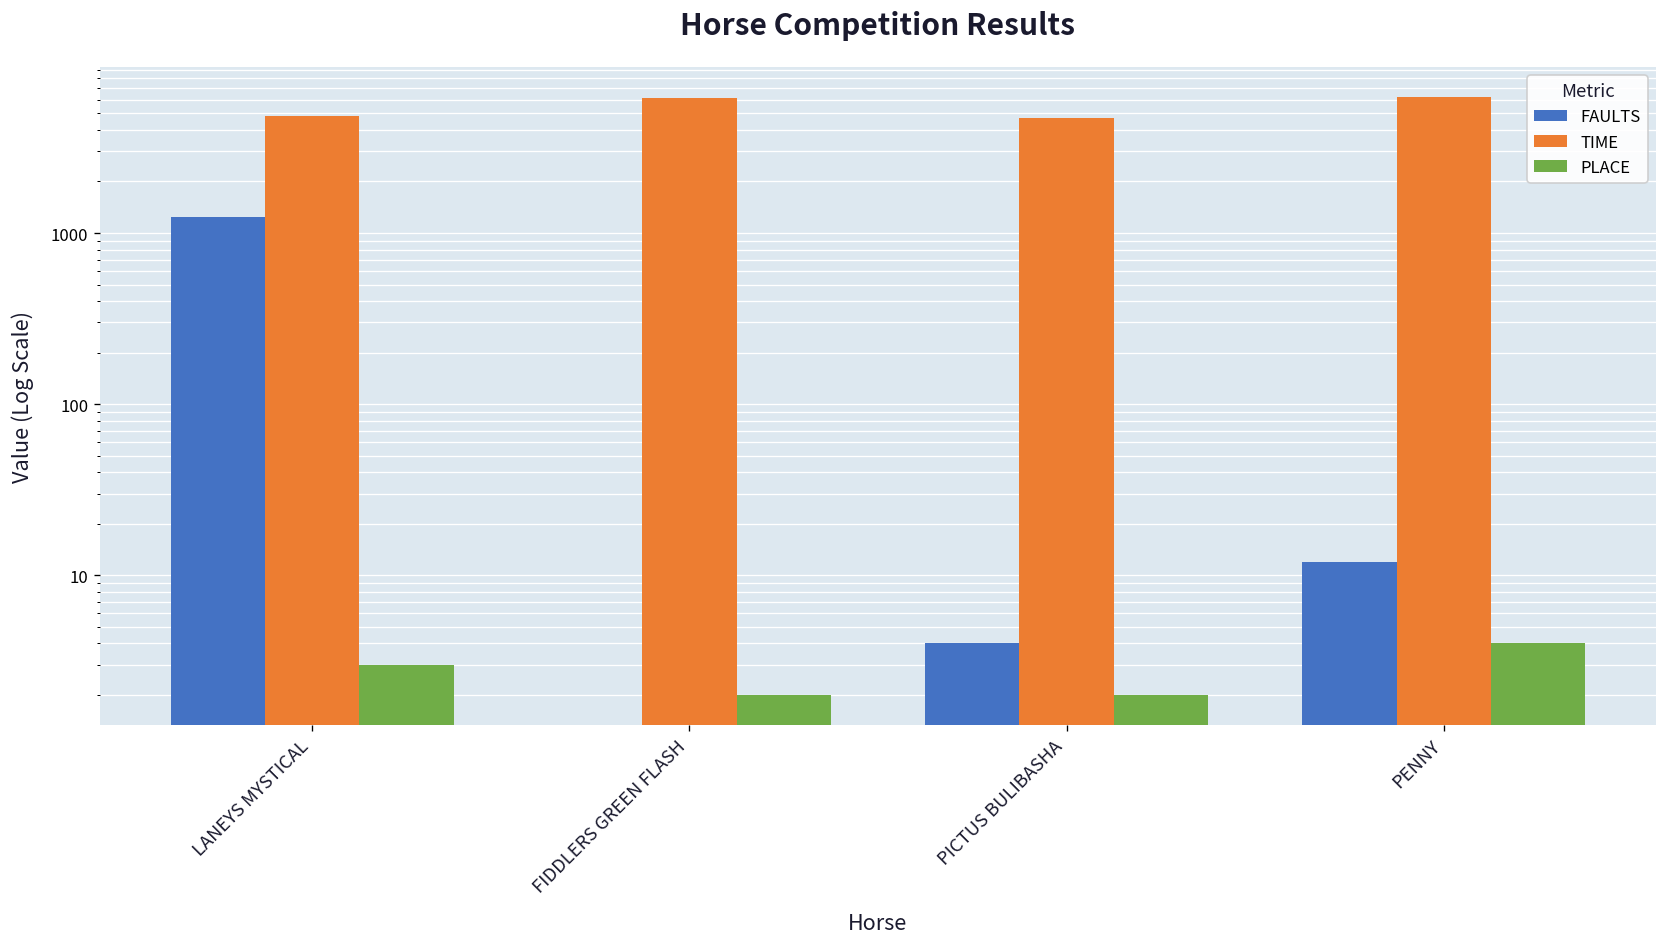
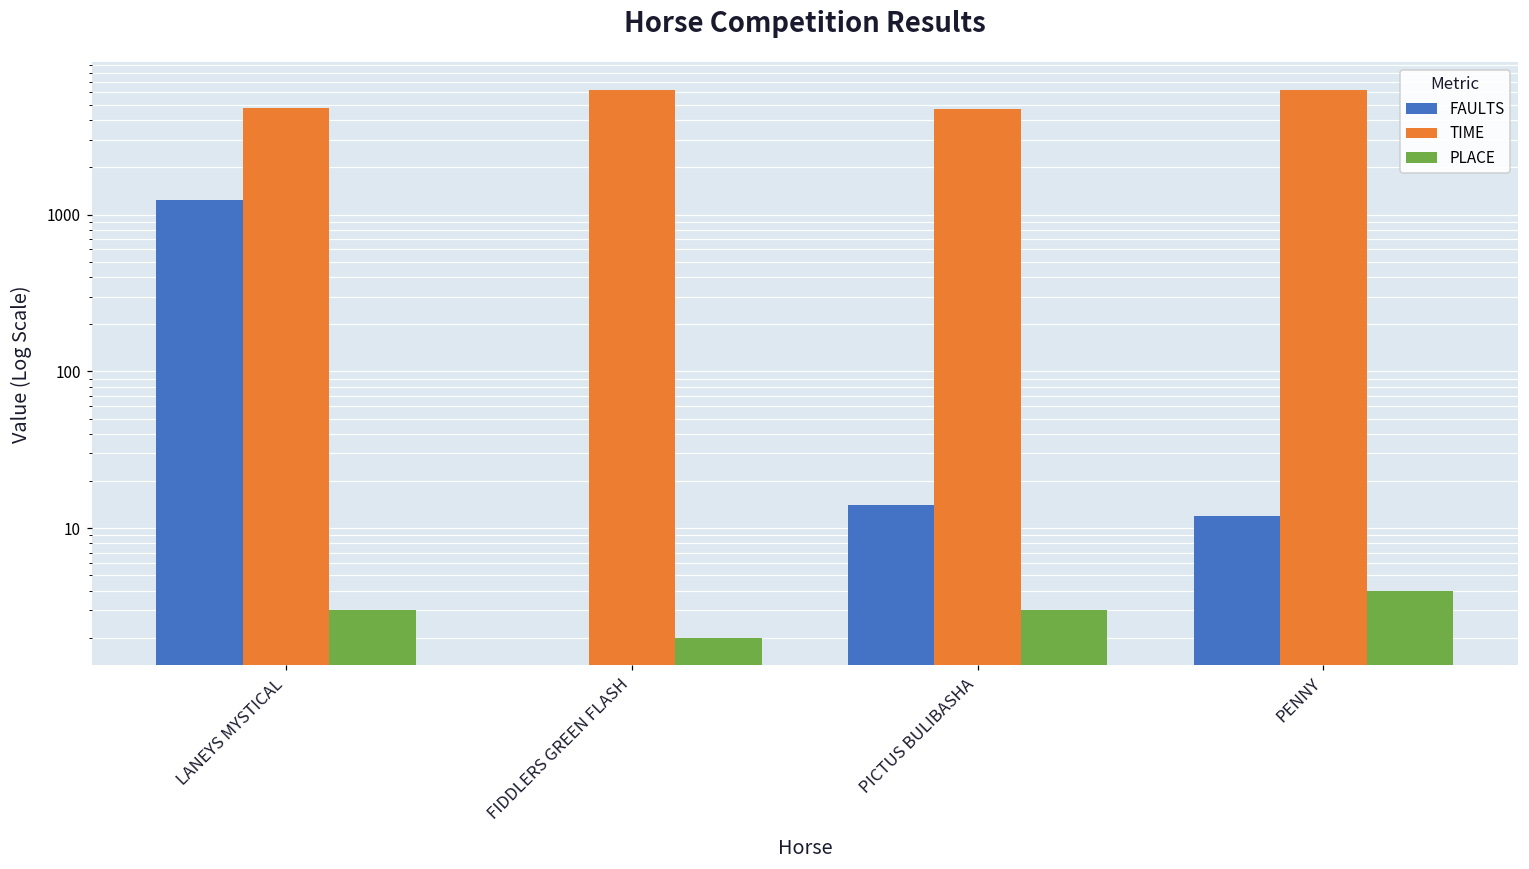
FAULTS, PICTUS BULIBASHA: 4 -> 14
PLACE, PICTUS BULIBASHA: 2 -> 3
